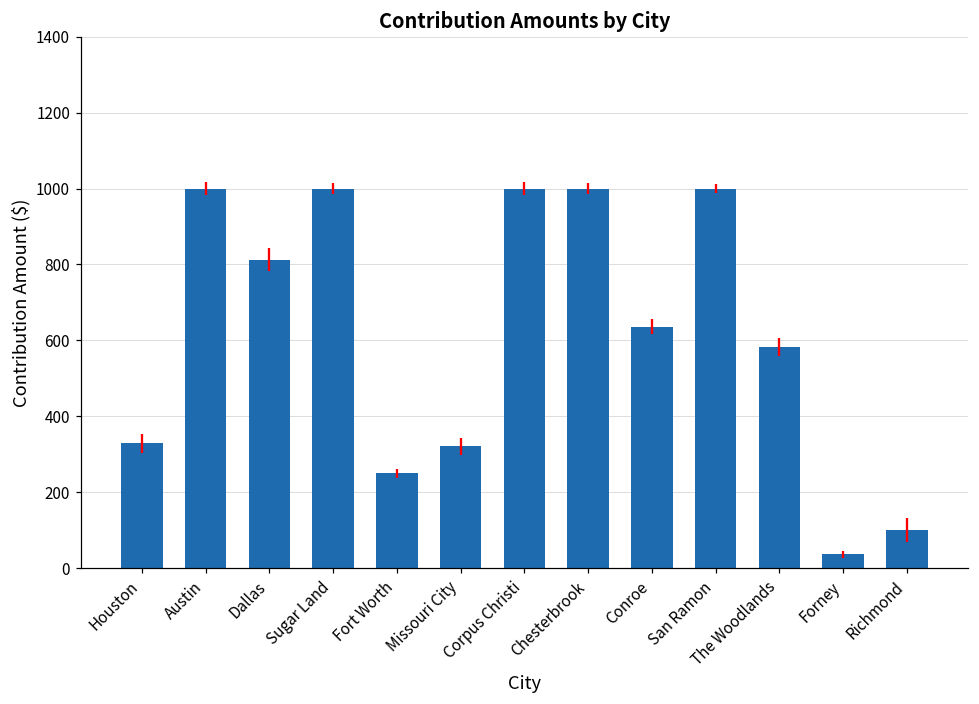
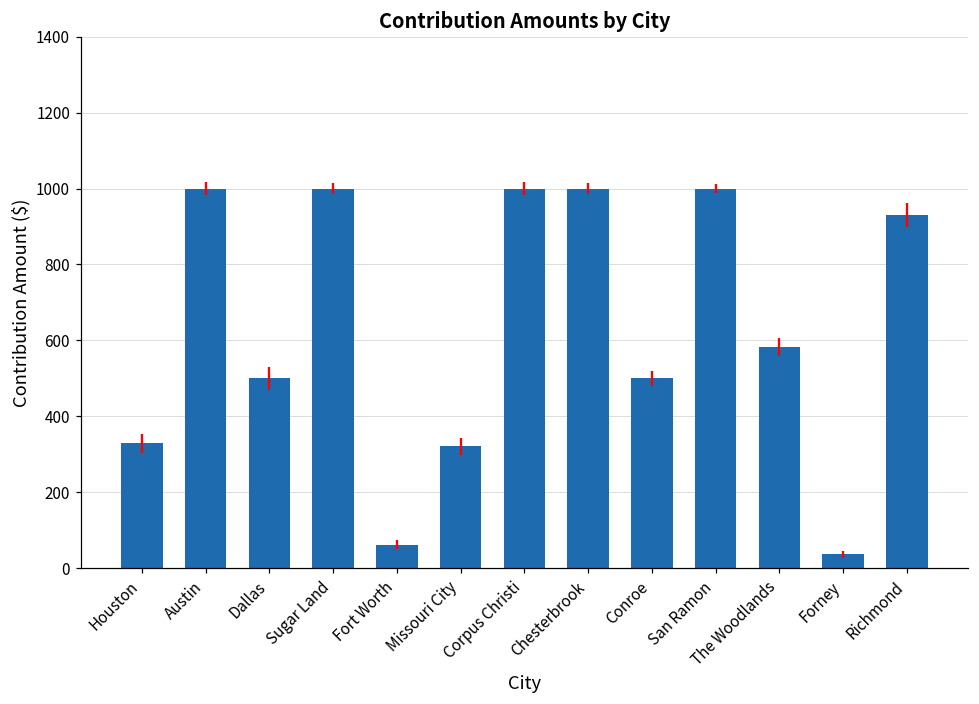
Dallas: 810 -> 500
Fort Worth: 250 -> 60
Conroe: 640 -> 500
Richmond: 100 -> 930
